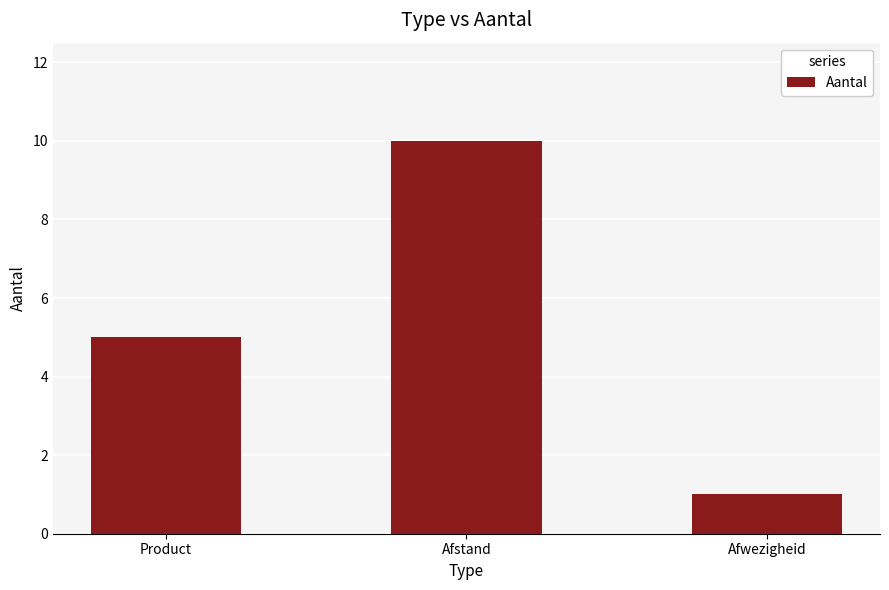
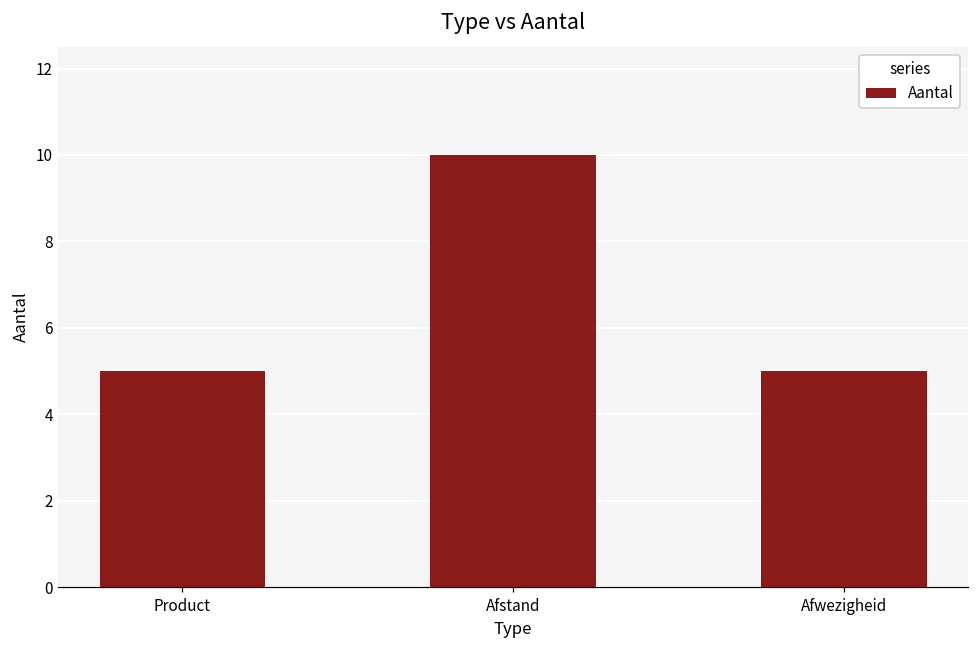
Afwezigheid: 1 -> 5
